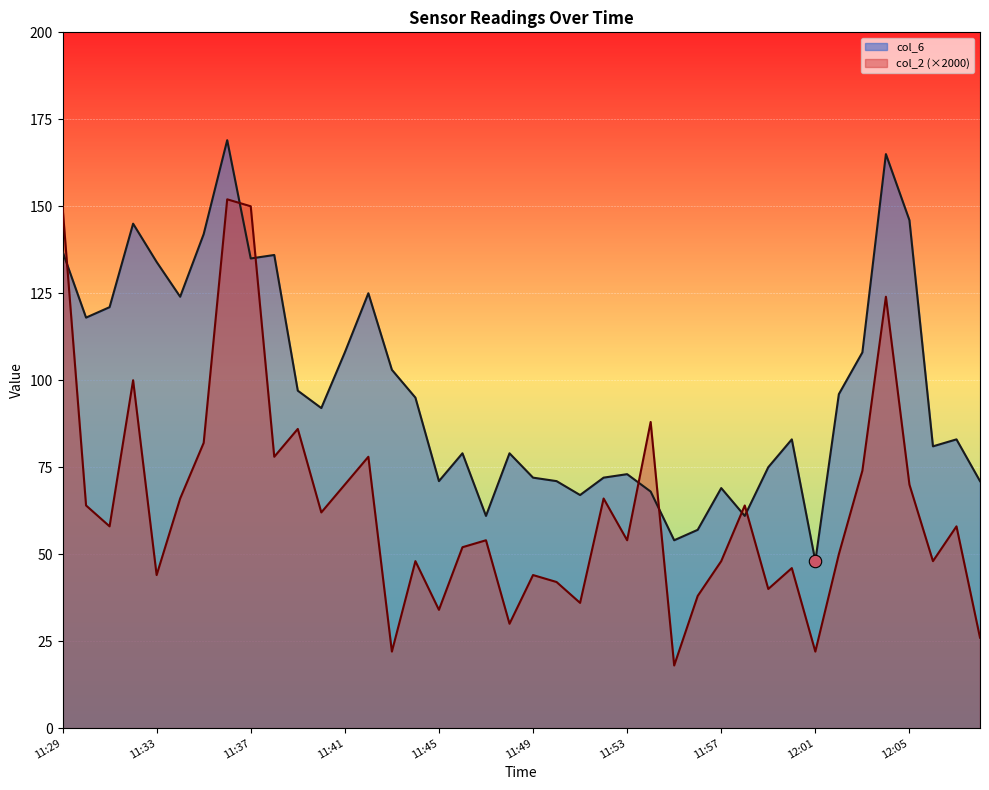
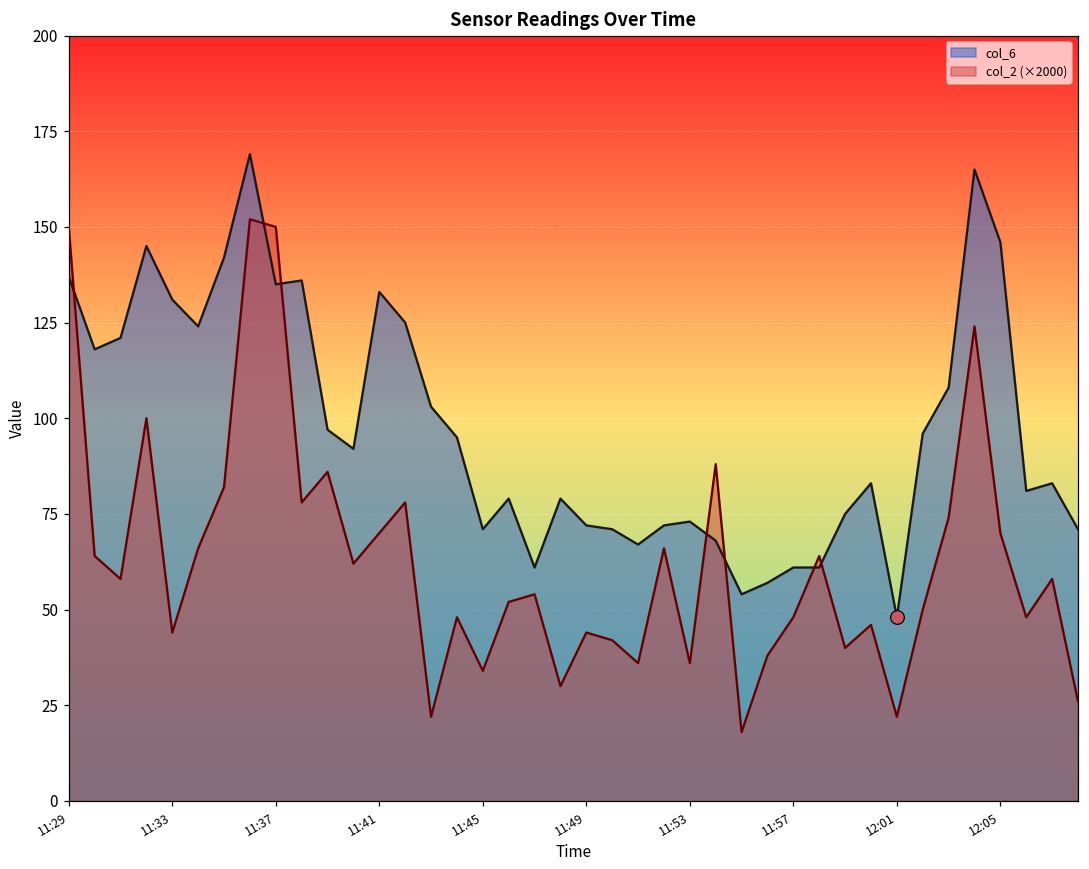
col_6, 11:33: 134 -> 131
col_6, 11:41: 108 -> 133
col_2 (×2000), 11:53: 54 -> 36
col_6, 11:57: 69 -> 61
